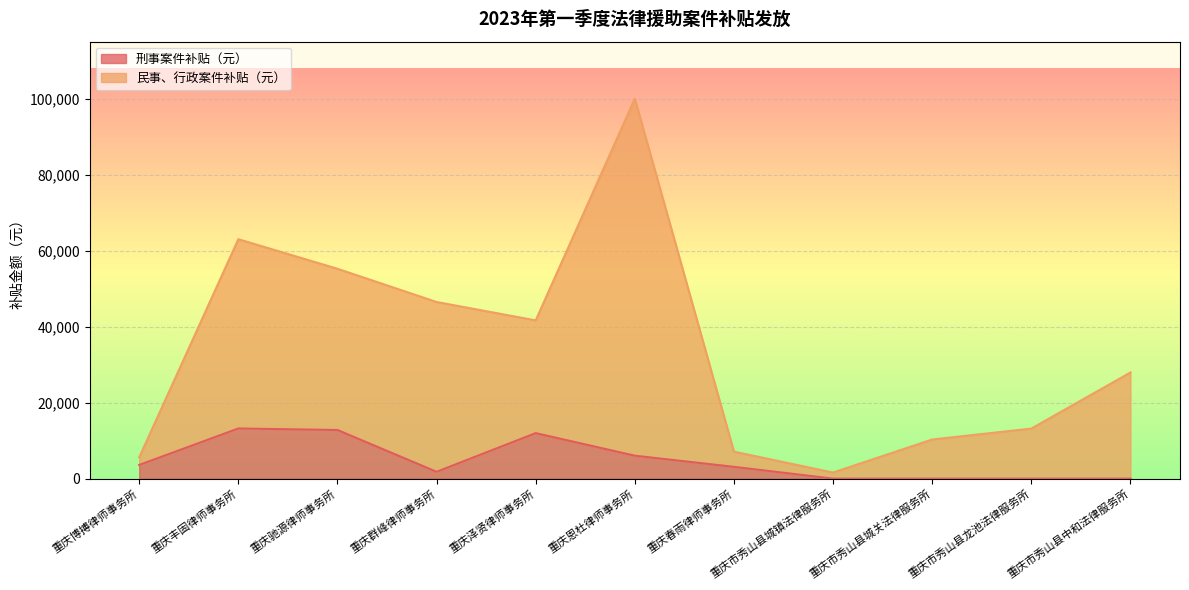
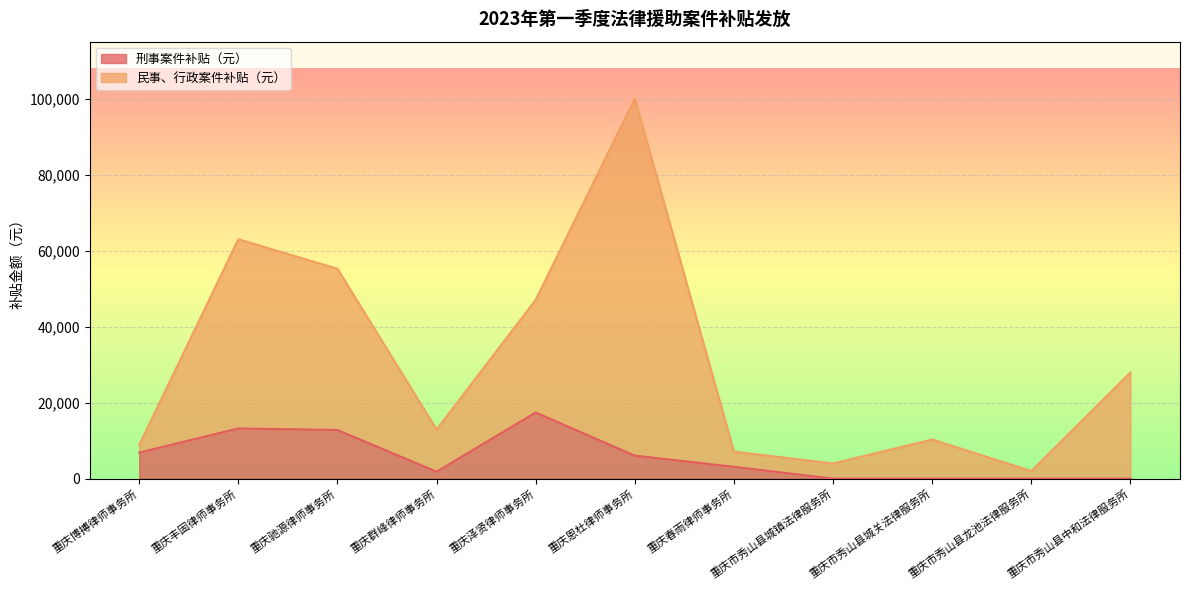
刑事案件补贴（元）, 重庆博搏律师事务所: 4,000 -> 7,000
民事、行政案件补贴（元）, 重庆群峰律师事务所: 45,000 -> 11,000
刑事案件补贴（元）, 重庆泽贤律师事务所: 12,000 -> 17,000
民事、行政案件补贴（元）, 重庆市秀山县城镇法律服务所: 2,000 -> 4,000
民事、行政案件补贴（元）, 重庆市秀山县龙池法律服务所: 13,000 -> 2,000
